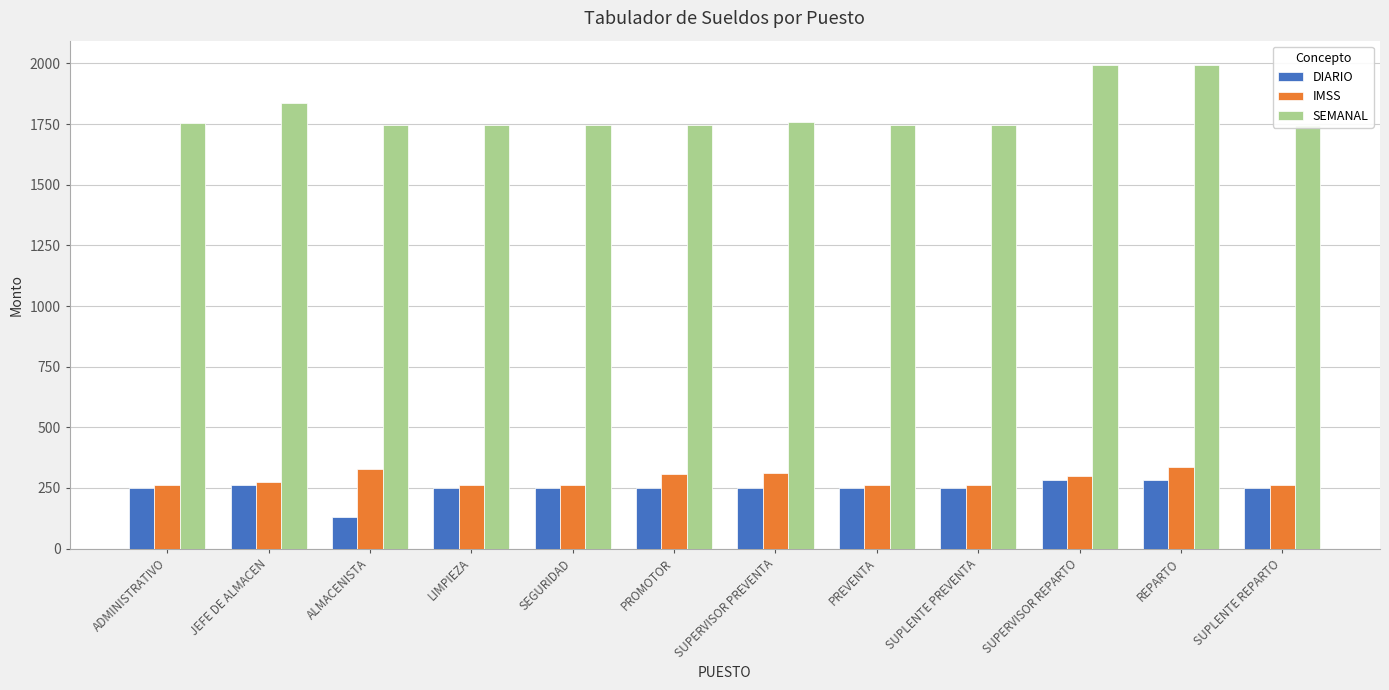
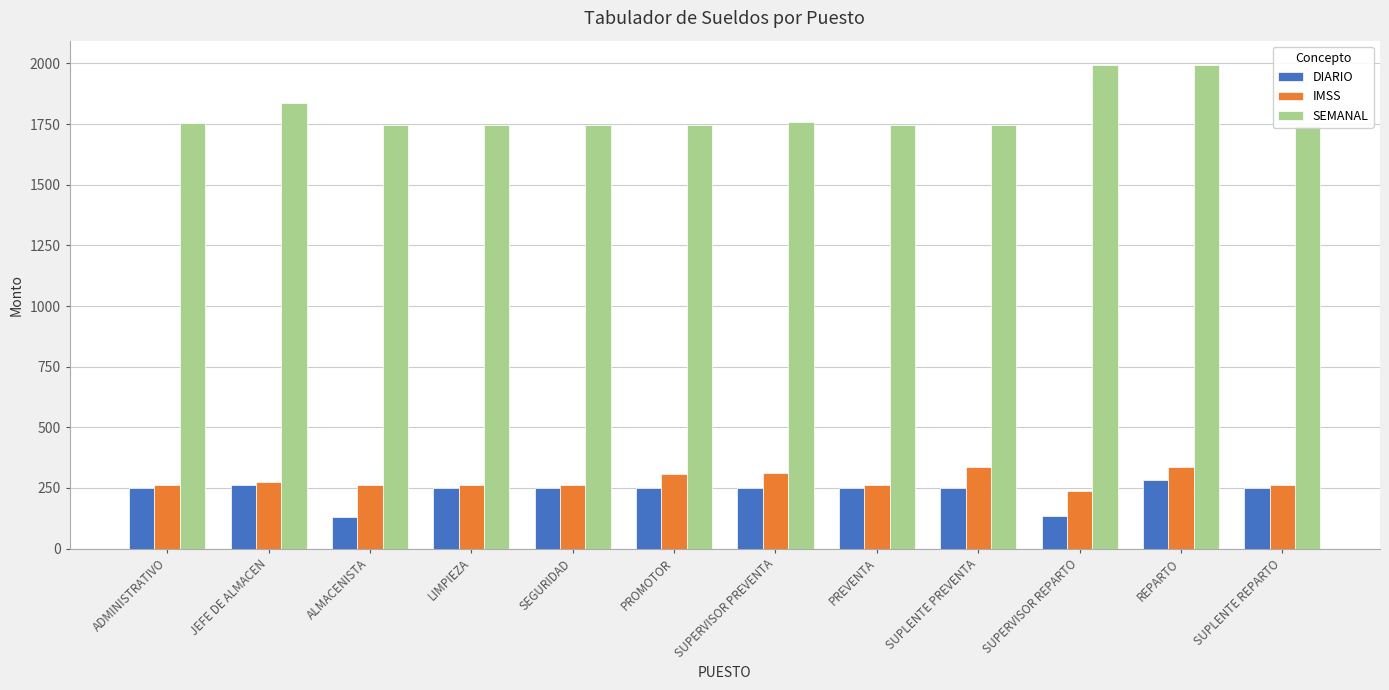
IMSS, ALMACENISTA: 330 -> 260
IMSS, SUPLENTE PREVENTA: 260 -> 330
DIARIO, SUPERVISOR REPARTO: 280 -> 130
IMSS, SUPERVISOR REPARTO: 300 -> 240
